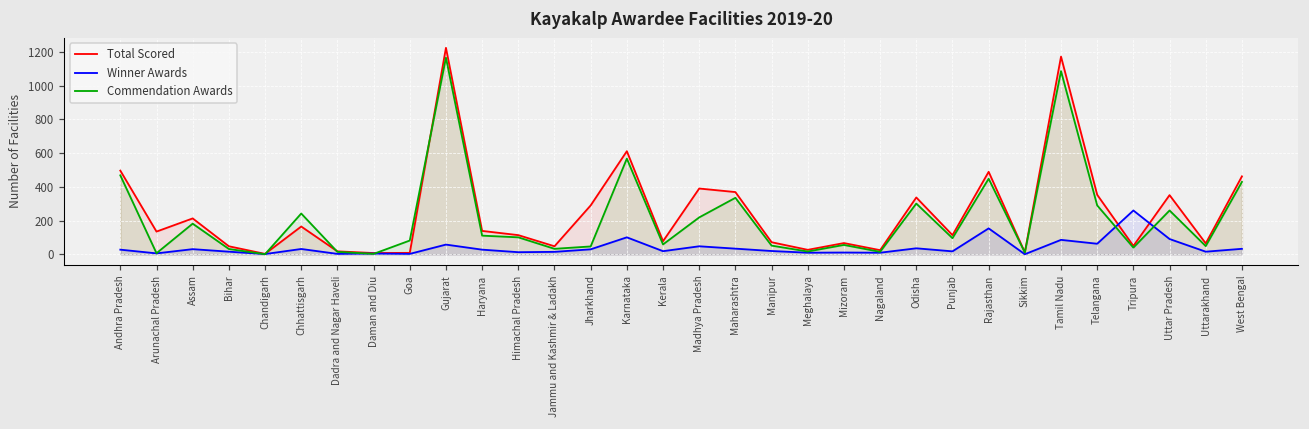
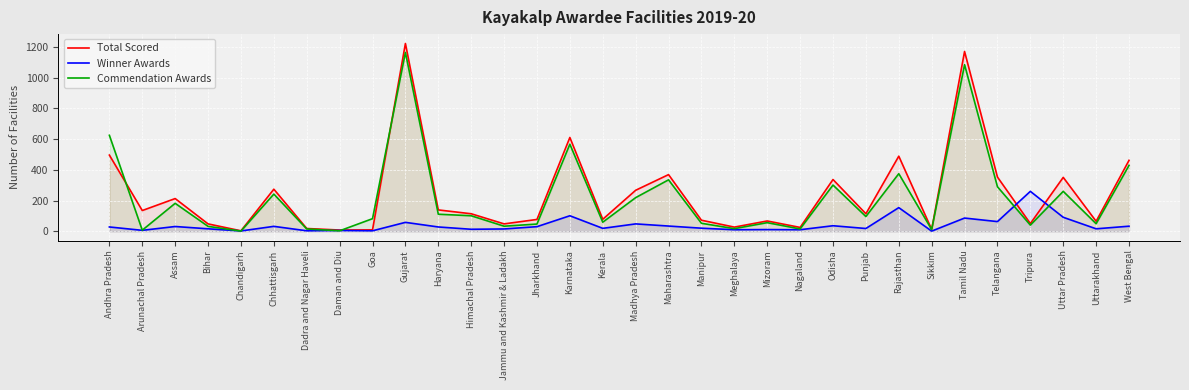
Commendation Awards, Andhra Pradesh: 470 -> 630
Total Scored, Chhattisgarh: 170 -> 270
Total Scored, Jharkhand: 290 -> 80
Total Scored, Madhya Pradesh: 390 -> 270
Commendation Awards, Rajasthan: 450 -> 380
